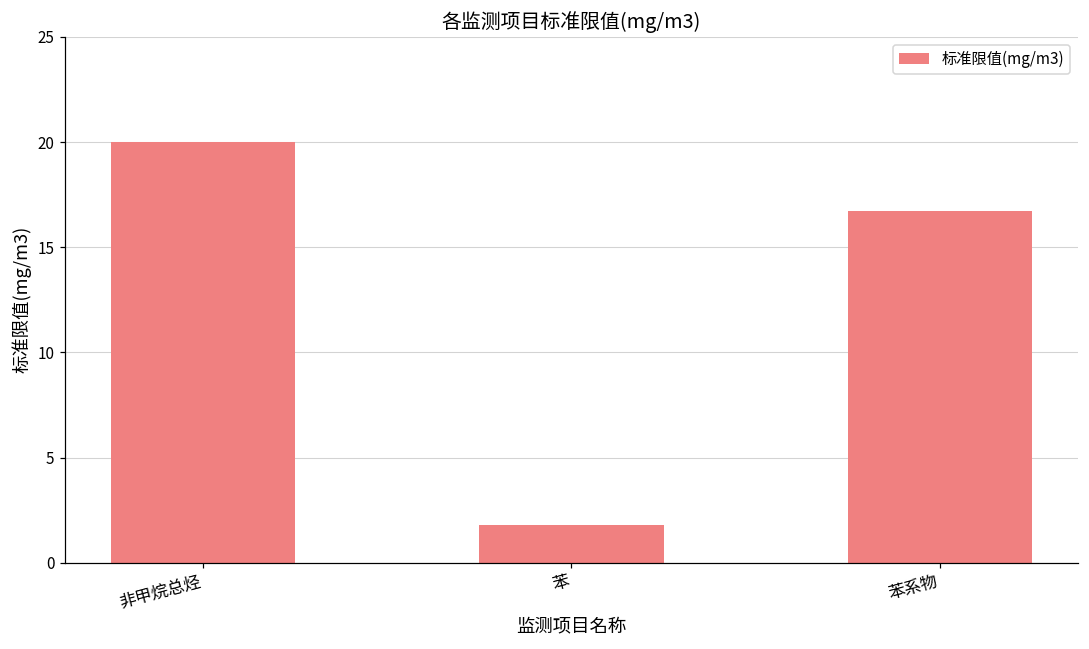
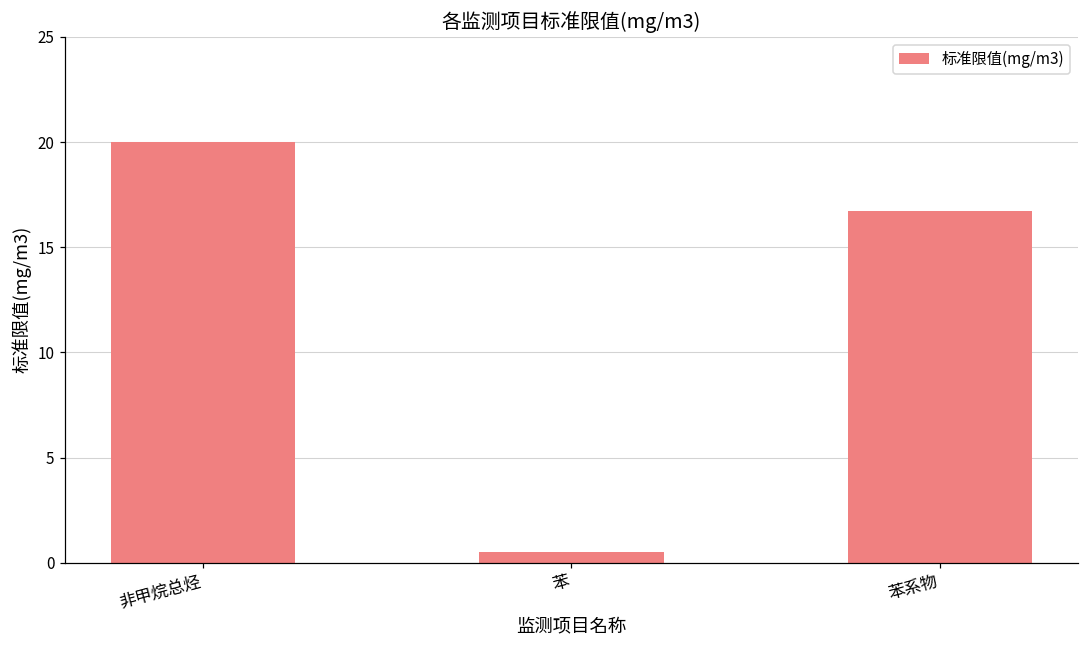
苯: 1.8 -> 0.5
